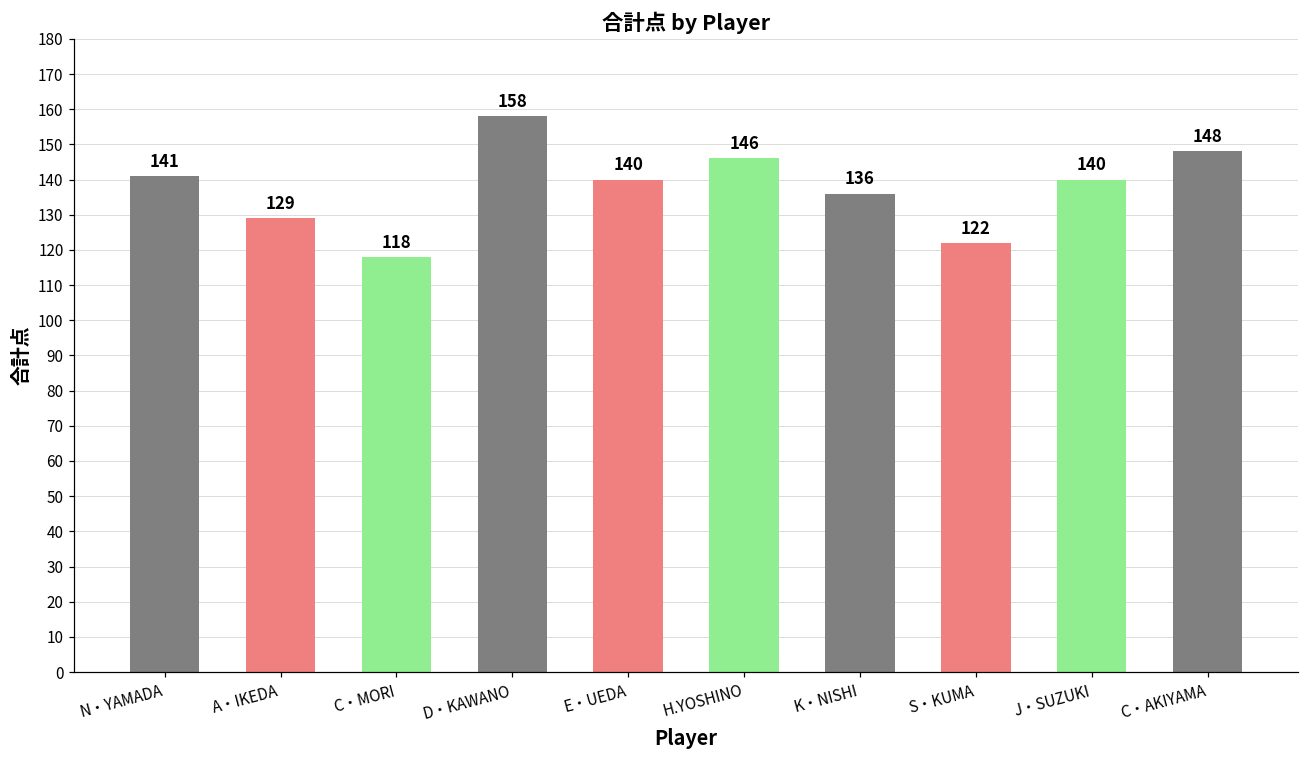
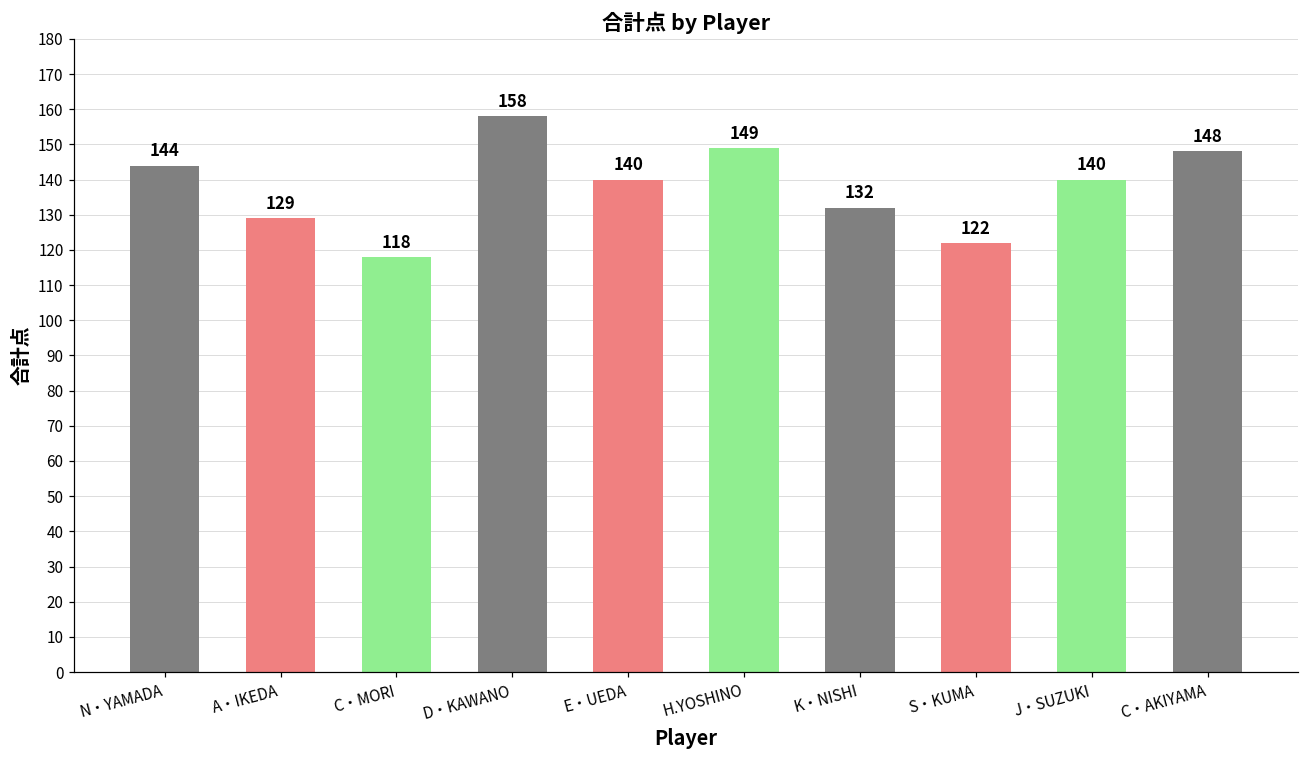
N・YAMADA: 141 -> 144
H.YOSHINO: 146 -> 149
K・NISHI: 136 -> 132
